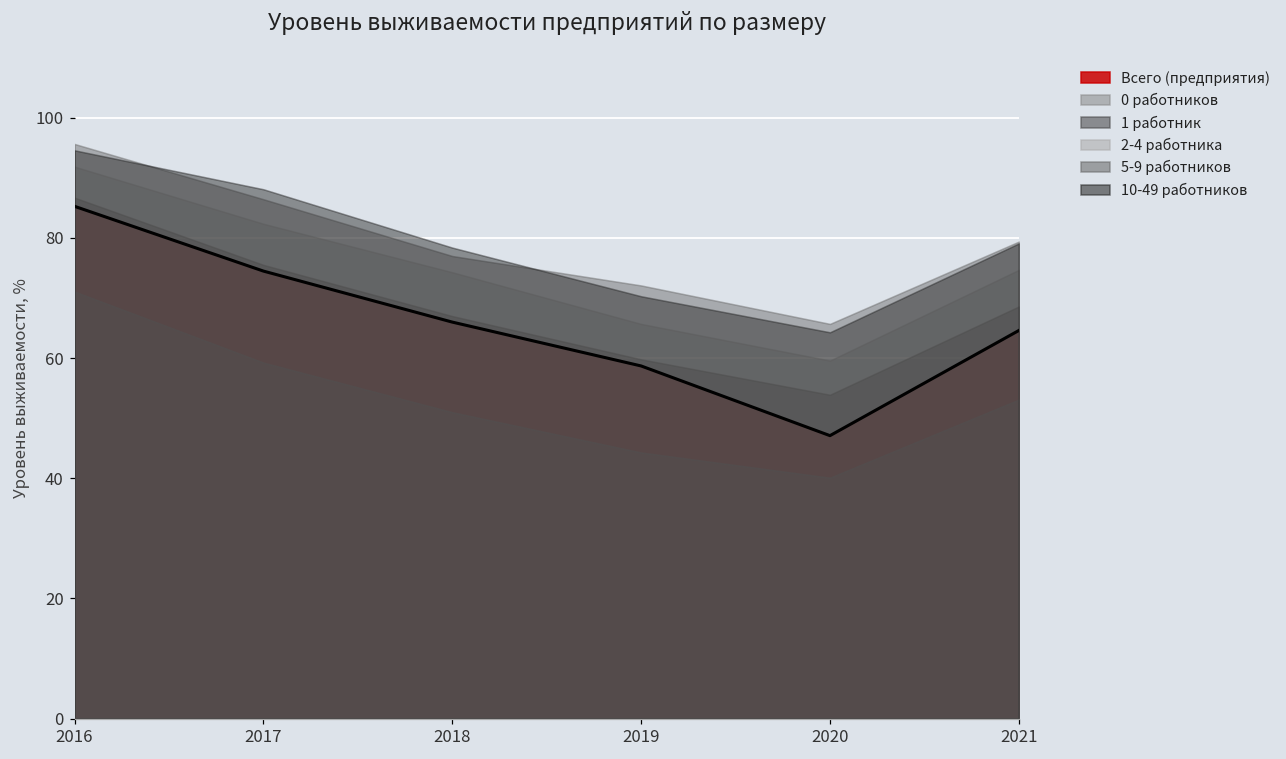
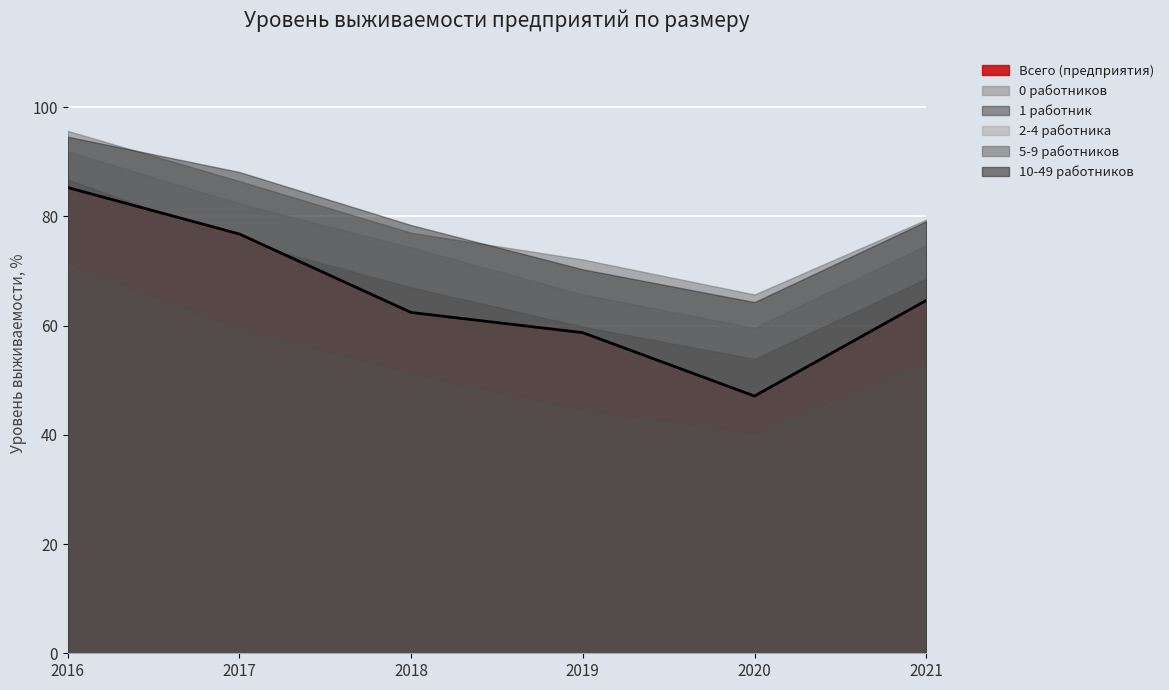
Всего (предприятия), 2017: 74 -> 77
Всего (предприятия), 2018: 66 -> 62
